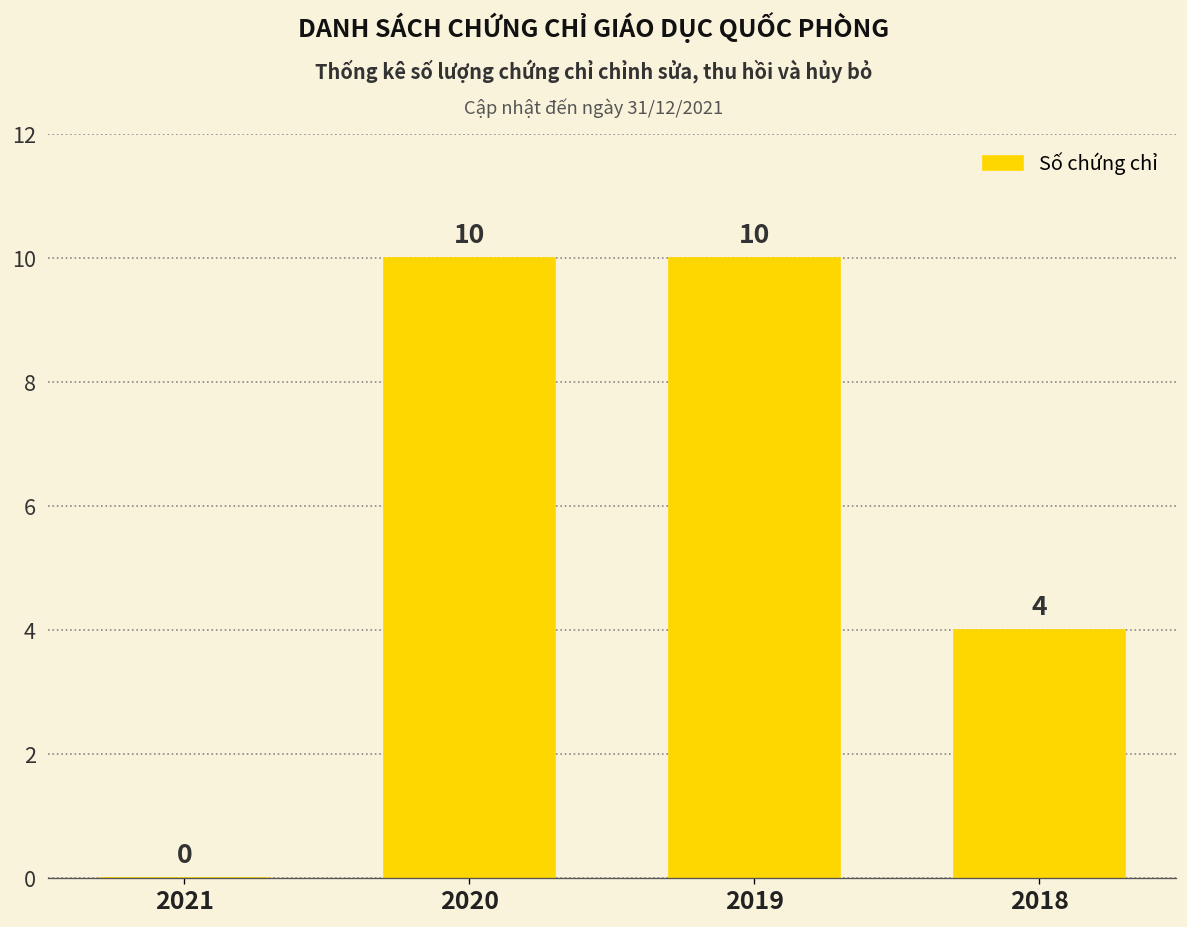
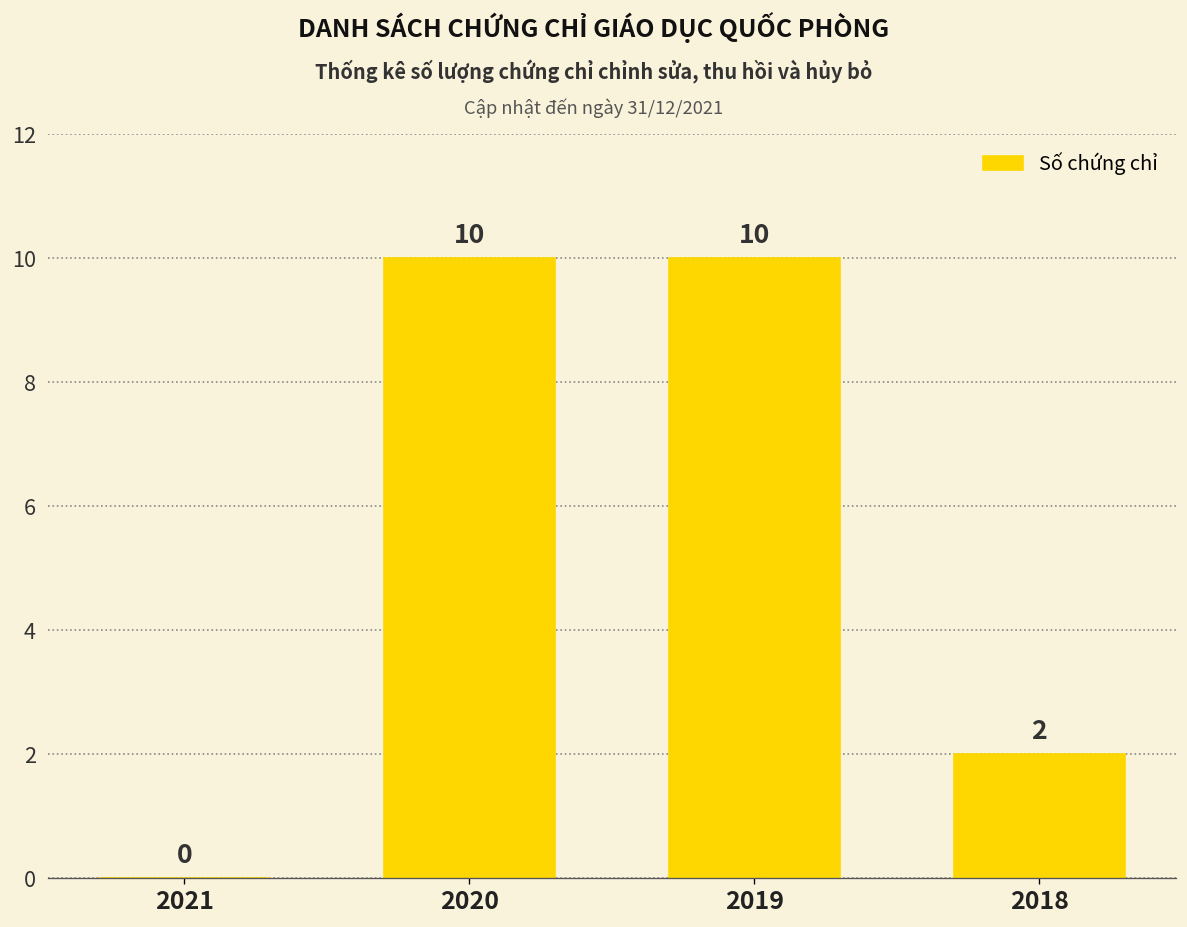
2018: 4 -> 2
